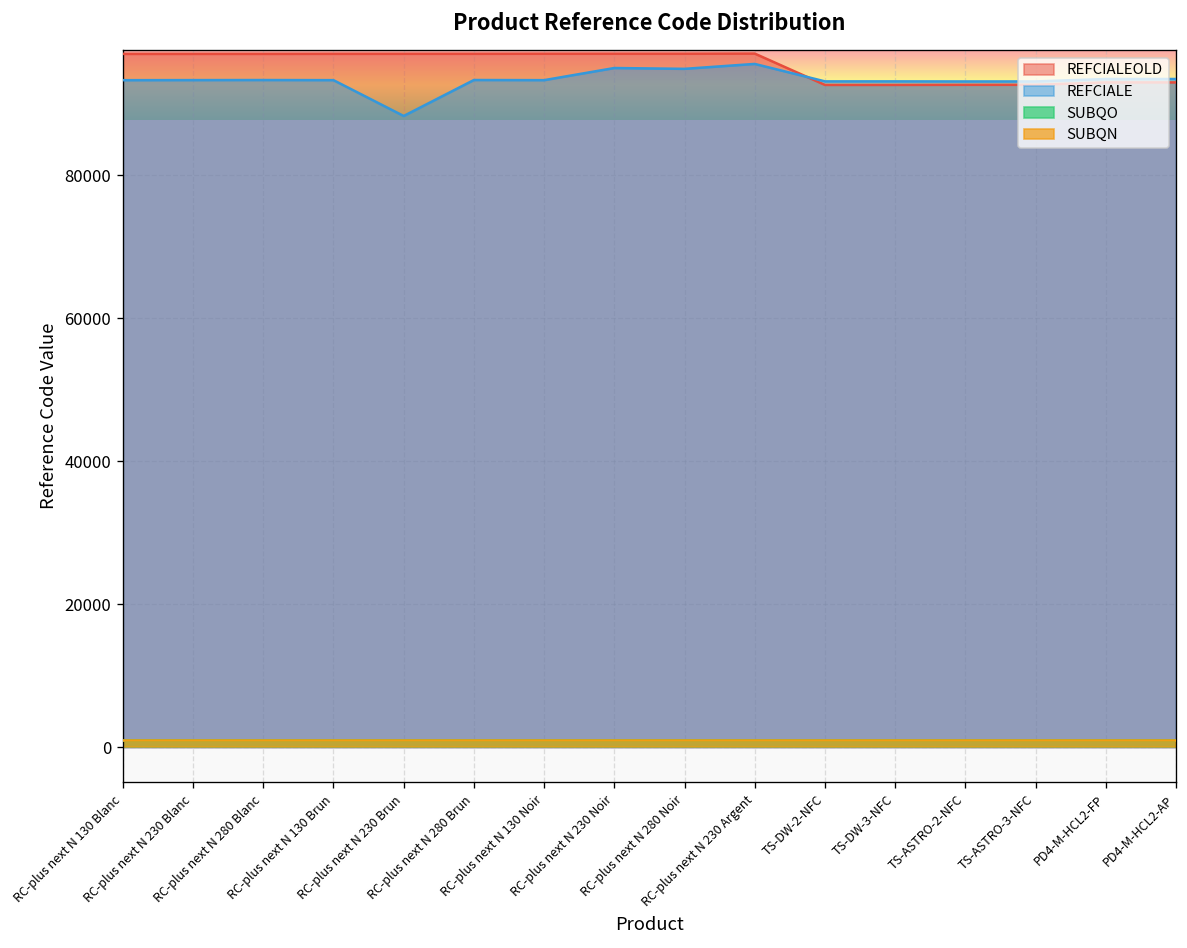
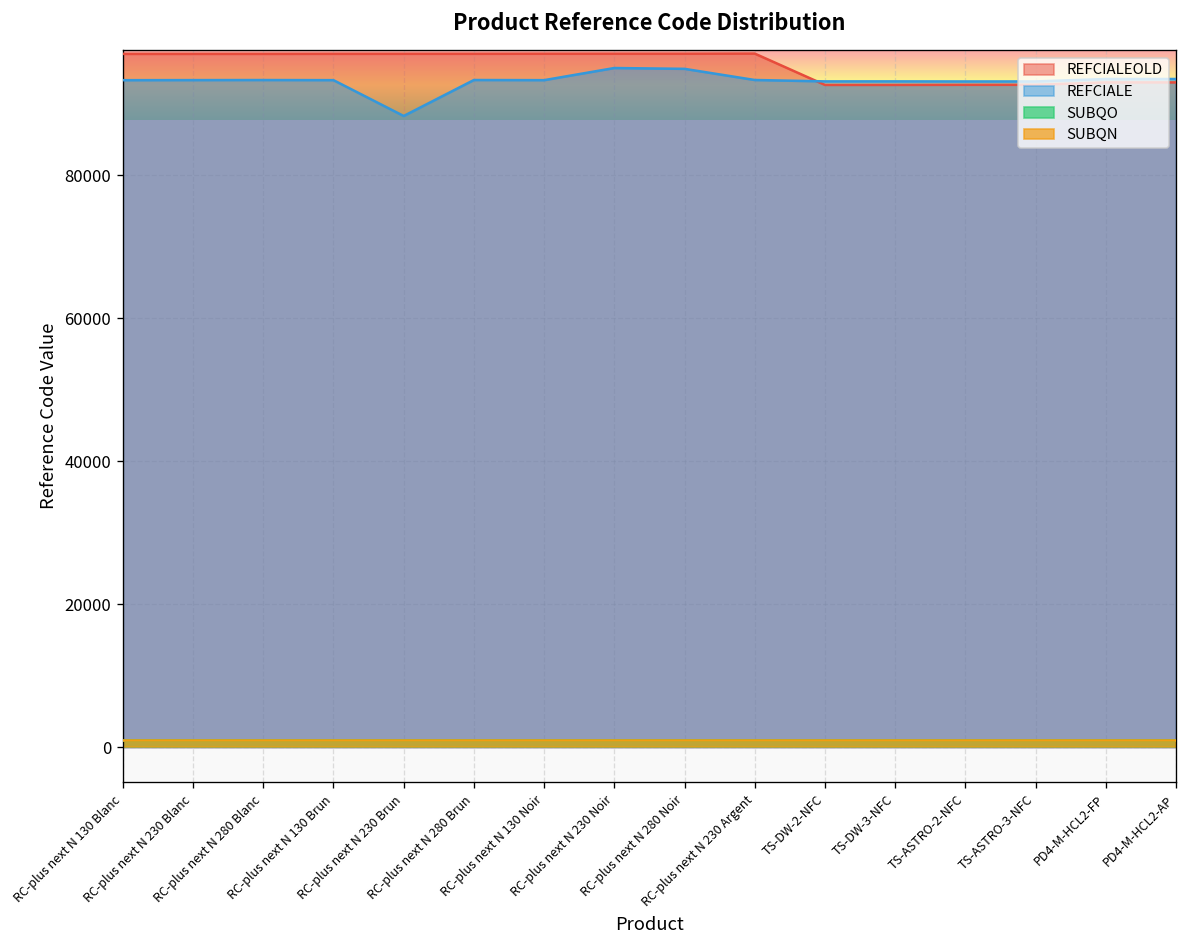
REFCIALE, RC-plus next N 230 Argent: 96000 -> 93000
